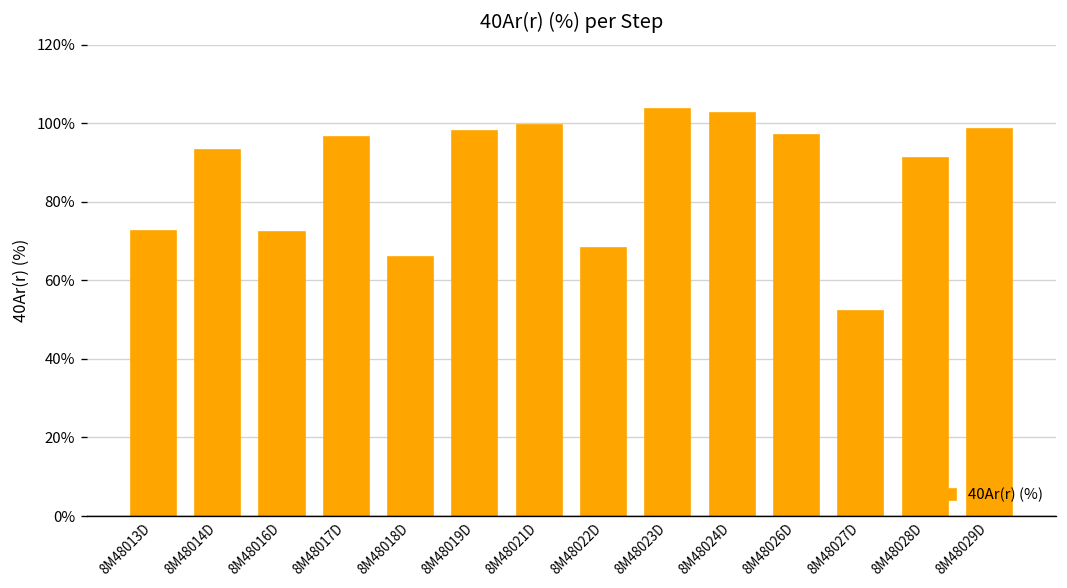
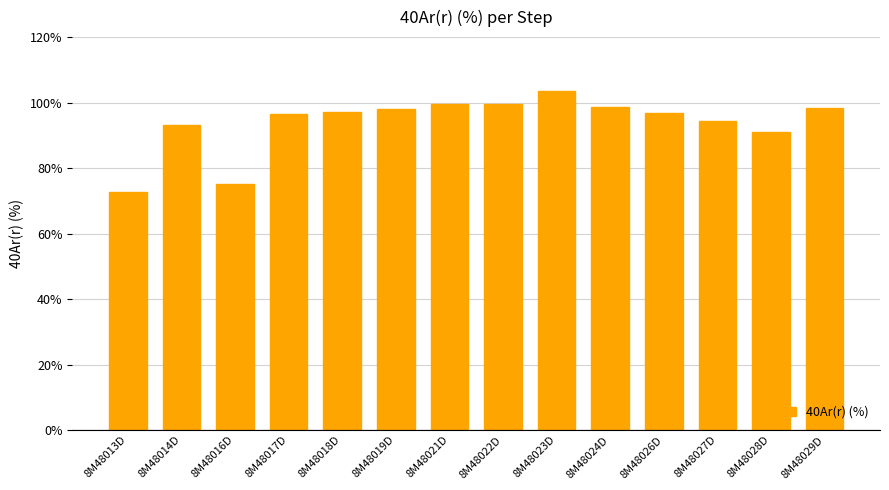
8M48016D: 72% -> 75%
8M48018D: 66% -> 97%
8M48022D: 68% -> 100%
8M48024D: 103% -> 99%
8M48027D: 52% -> 94%
